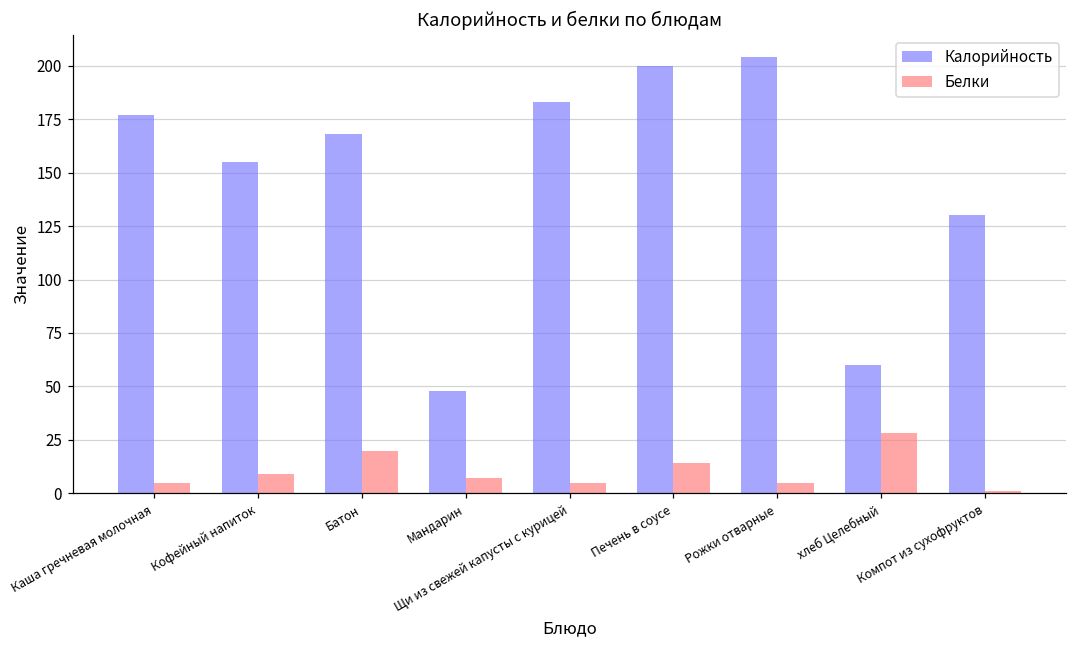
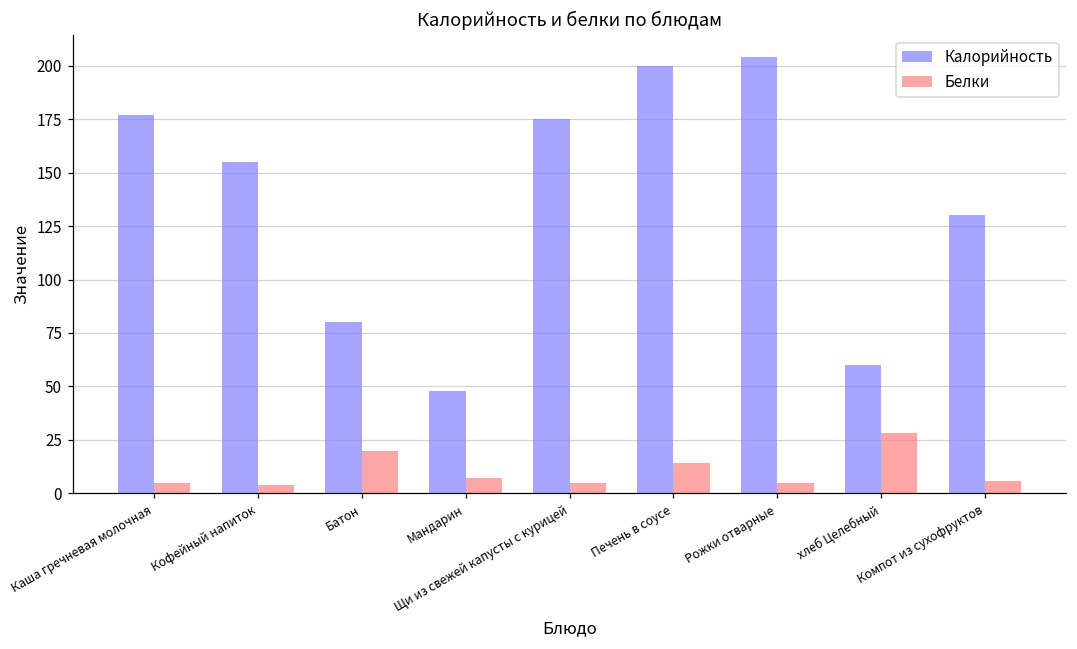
Белки, Кофейный напиток: 9 -> 4
Калорийность, Батон: 168 -> 80
Калорийность, Щи из свежей капусты с курицей: 183 -> 175
Белки, Компот из сухофруктов: 1 -> 6
